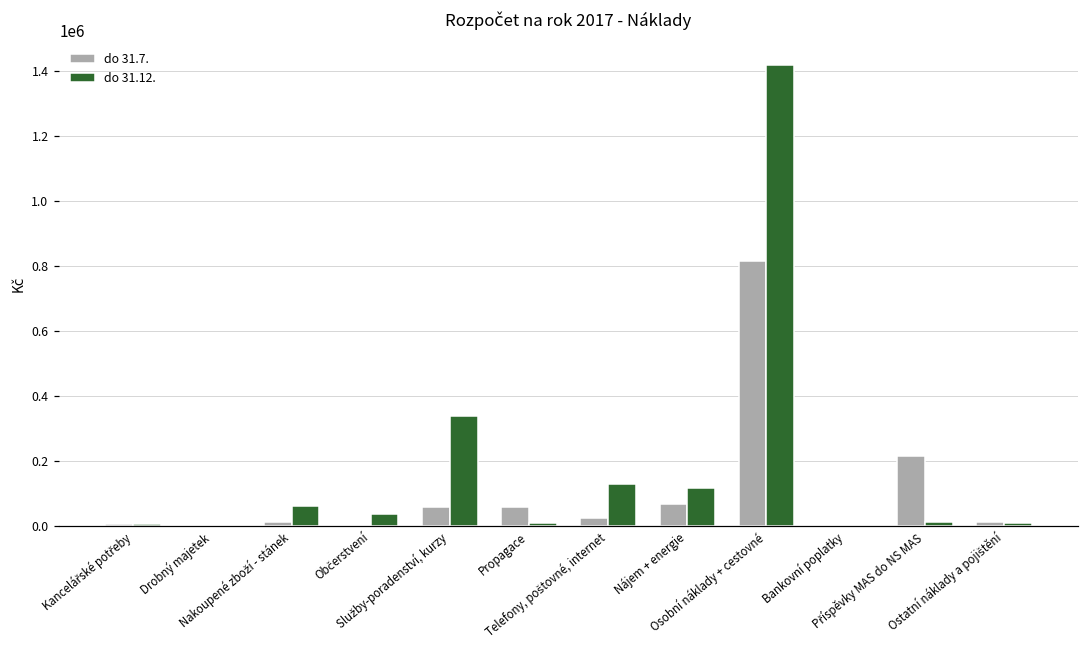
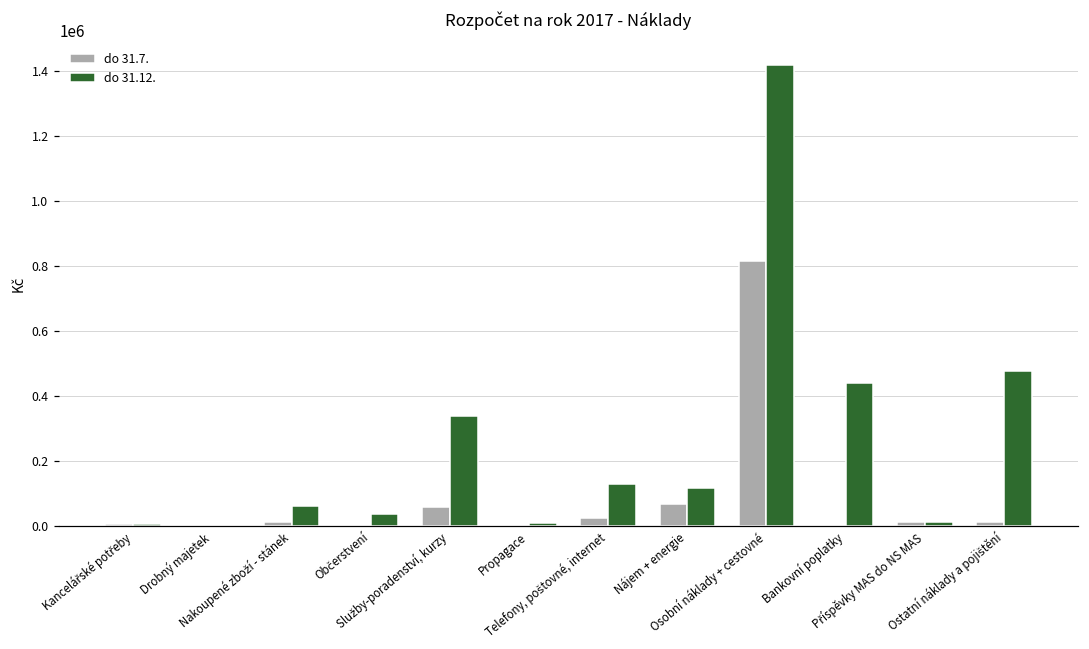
do 31.7., Propagace: 60000 -> 0
do 31.12., Bankovní poplatky: 0 -> 440000
do 31.7., Příspěvky MAS do NS MAS: 220000 -> 10000
do 31.12., Ostatní náklady a pojištění: 10000 -> 480000
